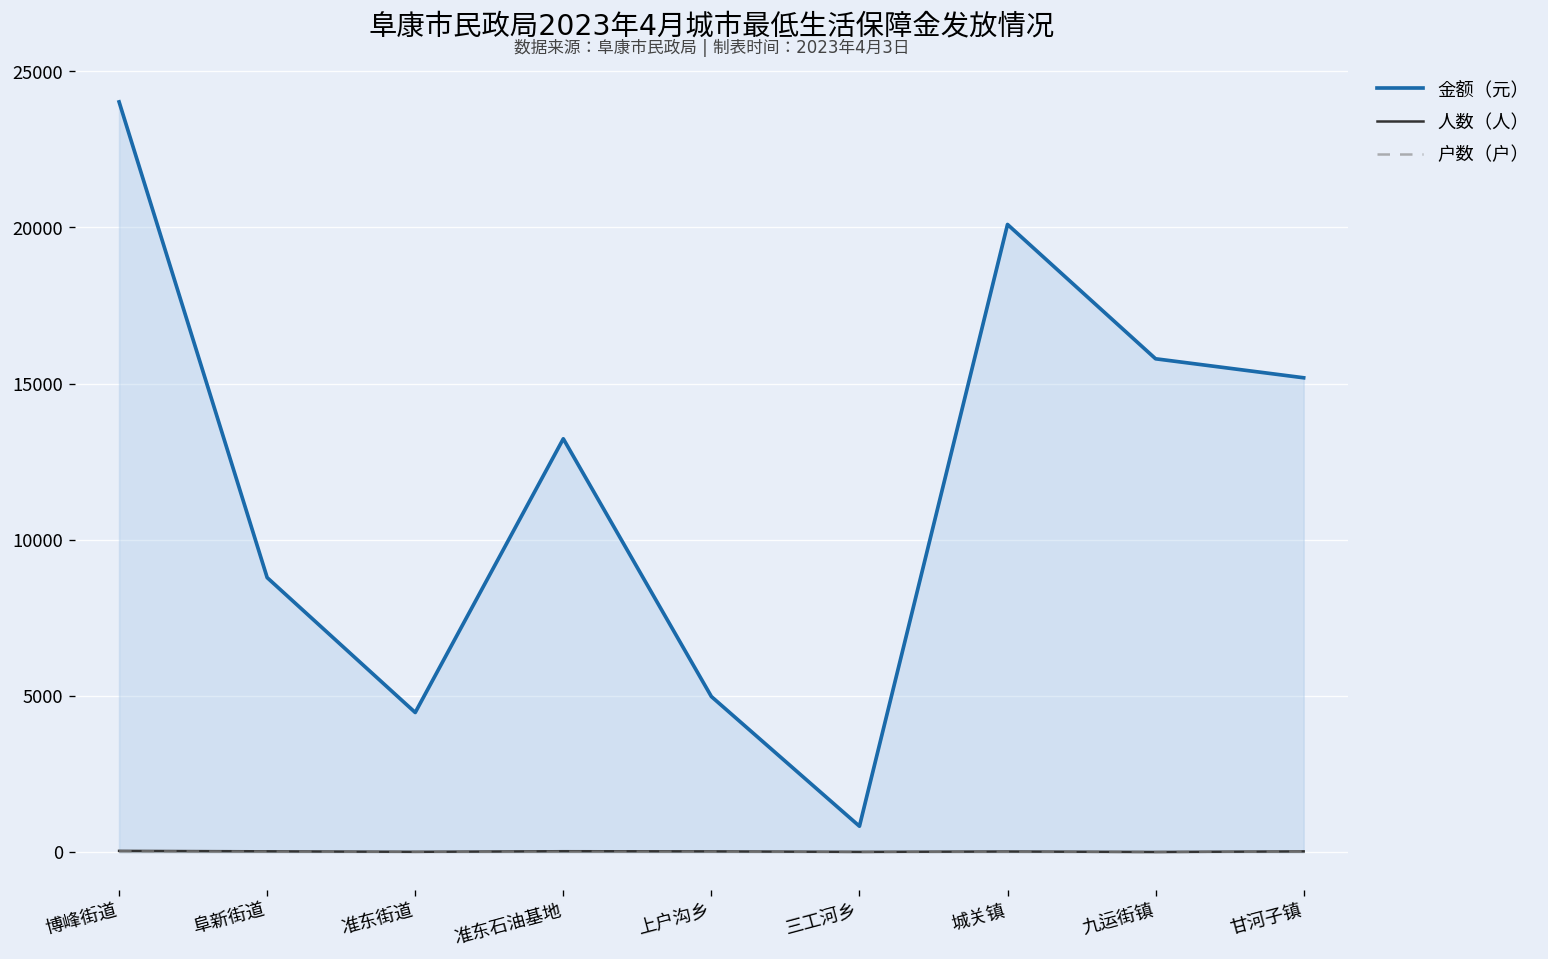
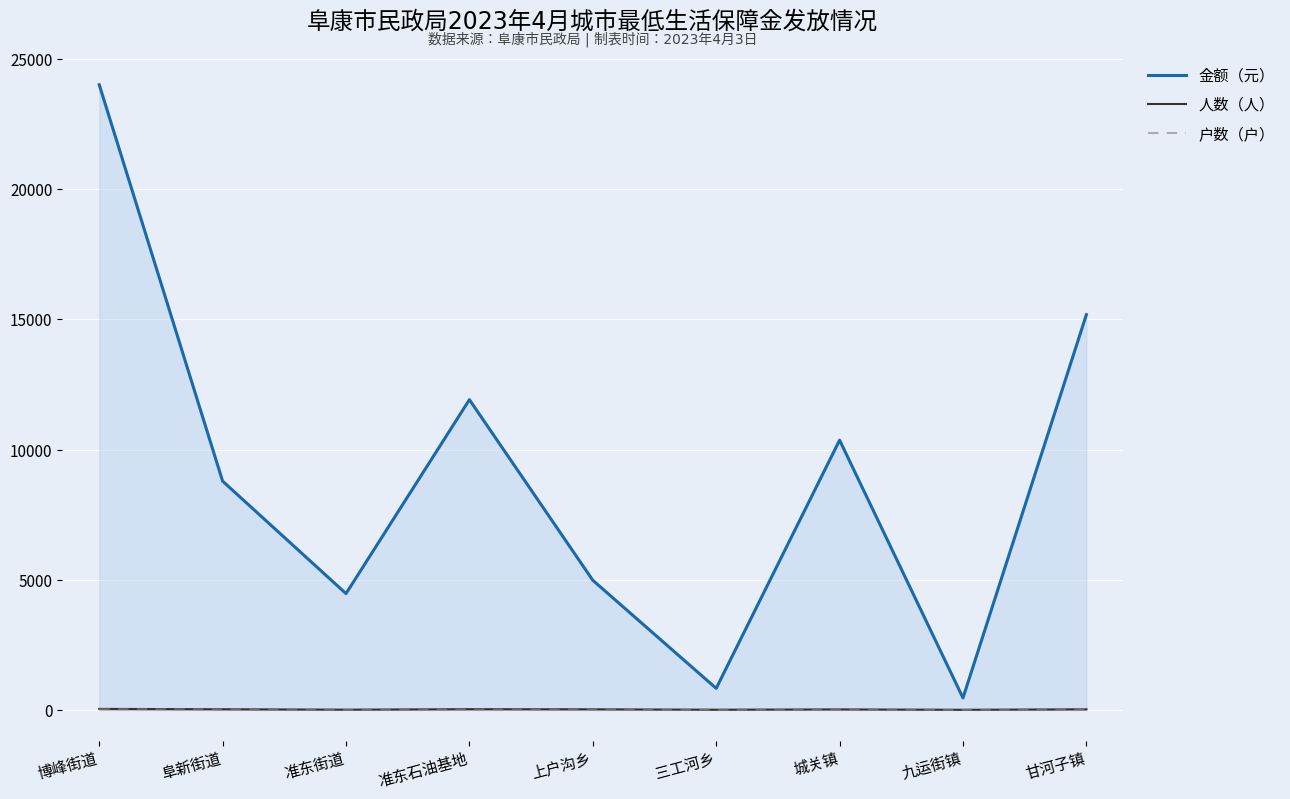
金额（元）, 准东石油基地: 13200 -> 11900
金额（元）, 城关镇: 20100 -> 10400
金额（元）, 九运街镇: 15800 -> 500
